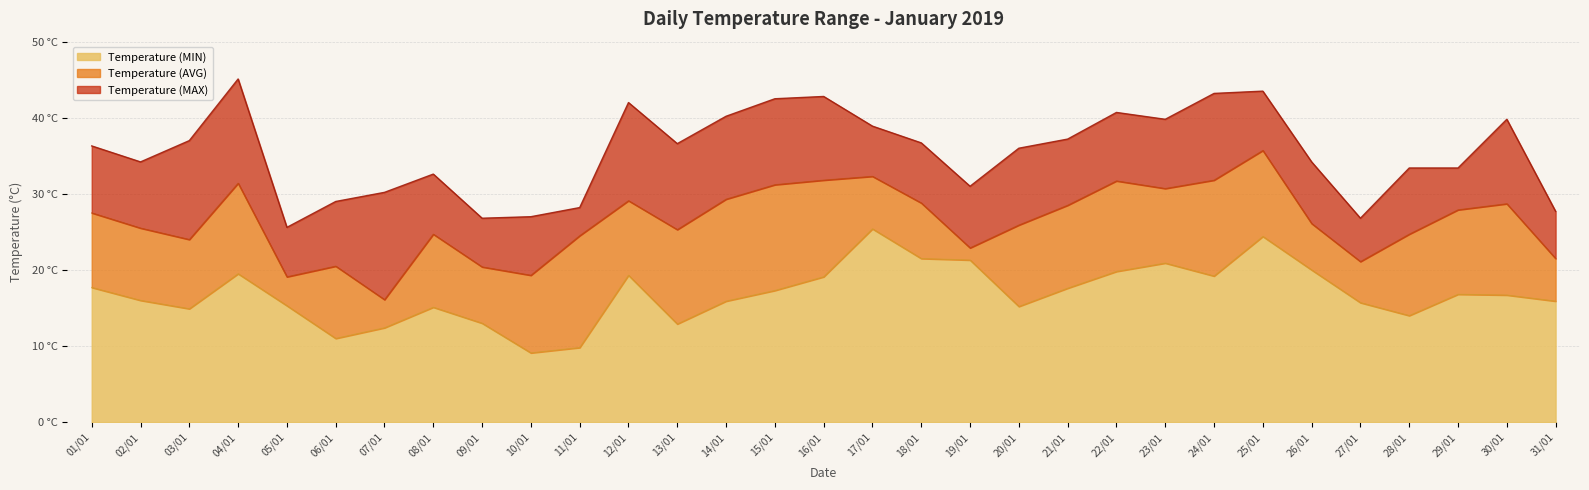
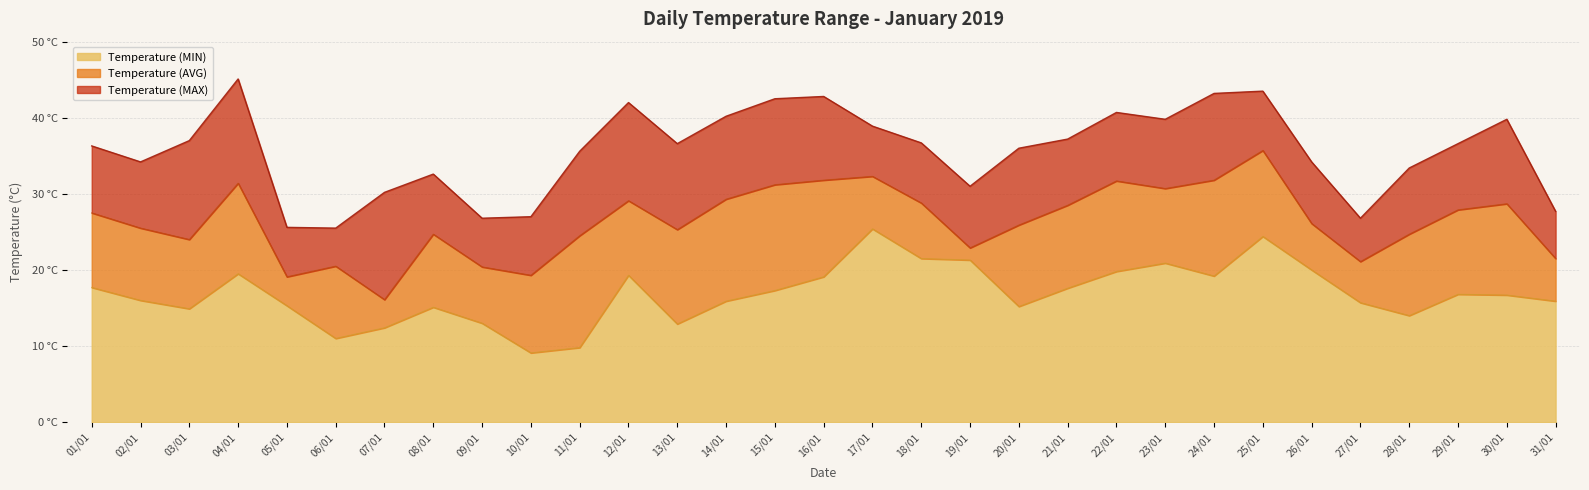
Temperature (MAX), 06/01: 29 °C -> 26 °C
Temperature (MAX), 11/01: 28 °C -> 36 °C
Temperature (MAX), 29/01: 33 °C -> 37 °C
